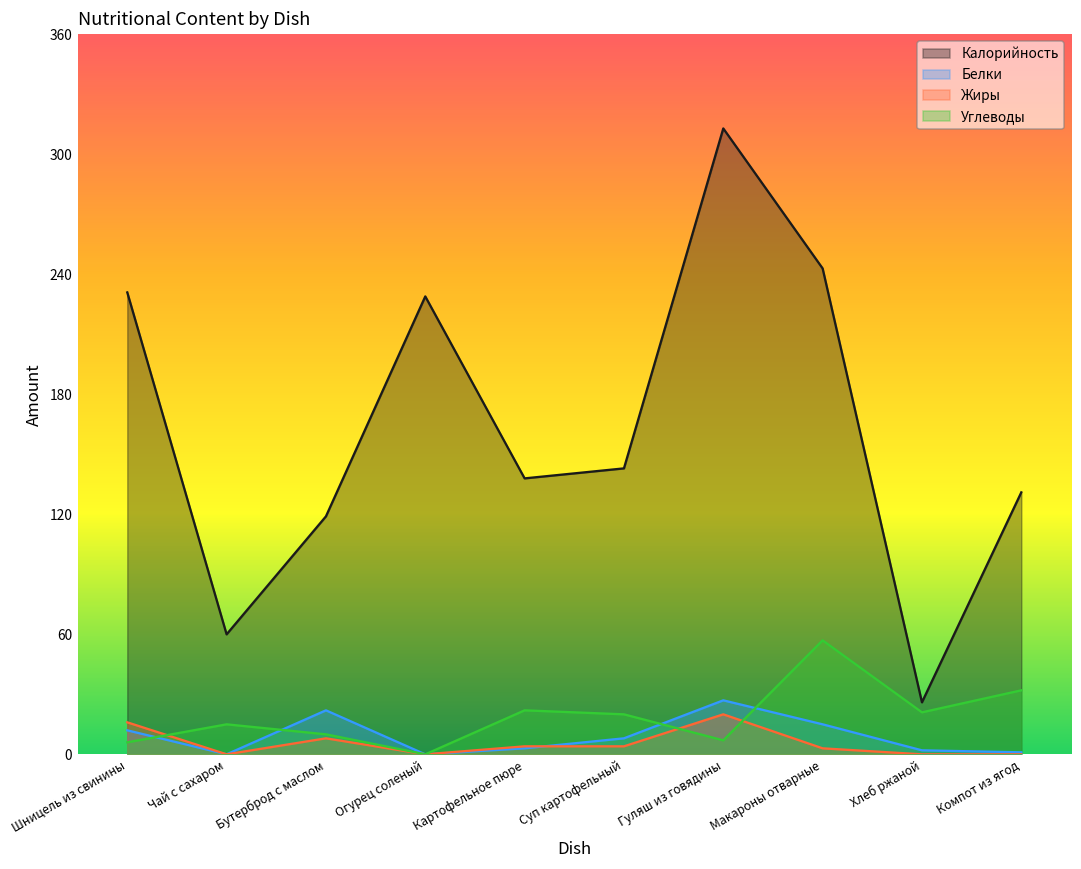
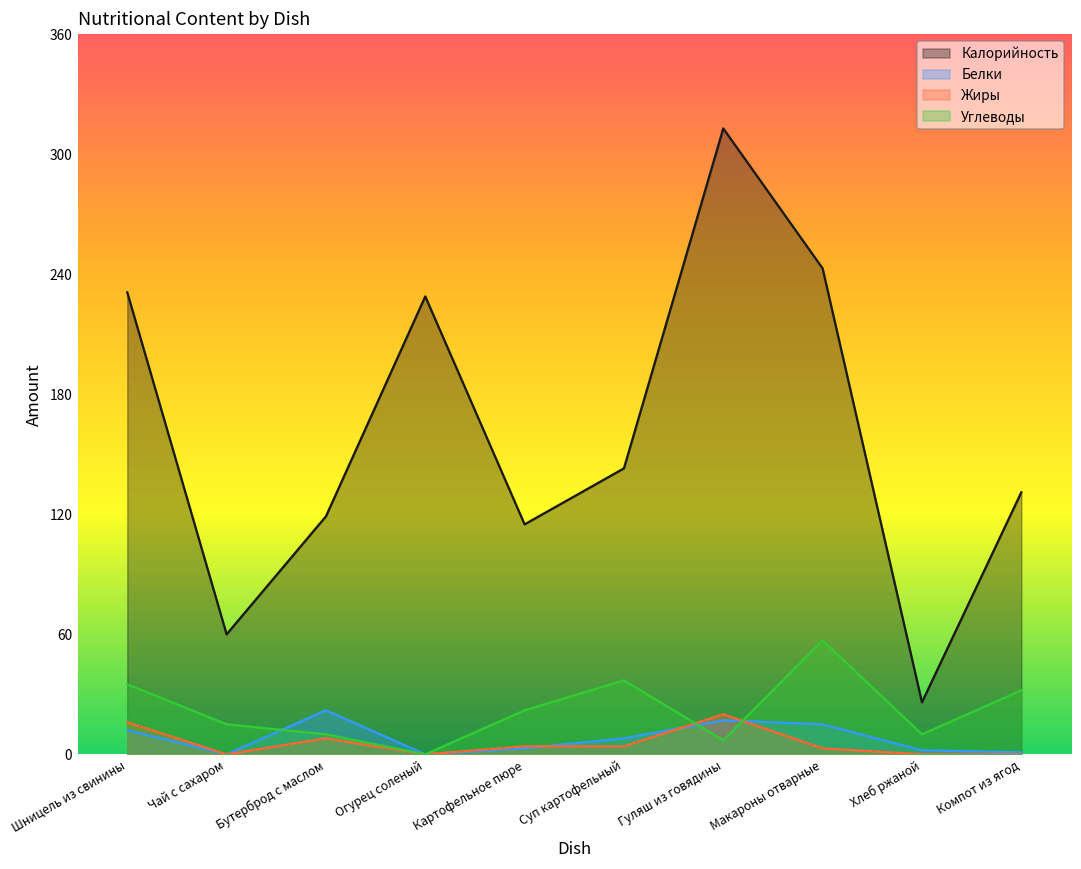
Углеводы, Шницель из свинины: 6 -> 35
Калорийность, Картофельное пюре: 138 -> 115
Углеводы, Суп картофельный: 20 -> 37
Белки, Гуляш из говядины: 27 -> 17
Углеводы, Хлеб ржаной: 21 -> 10
